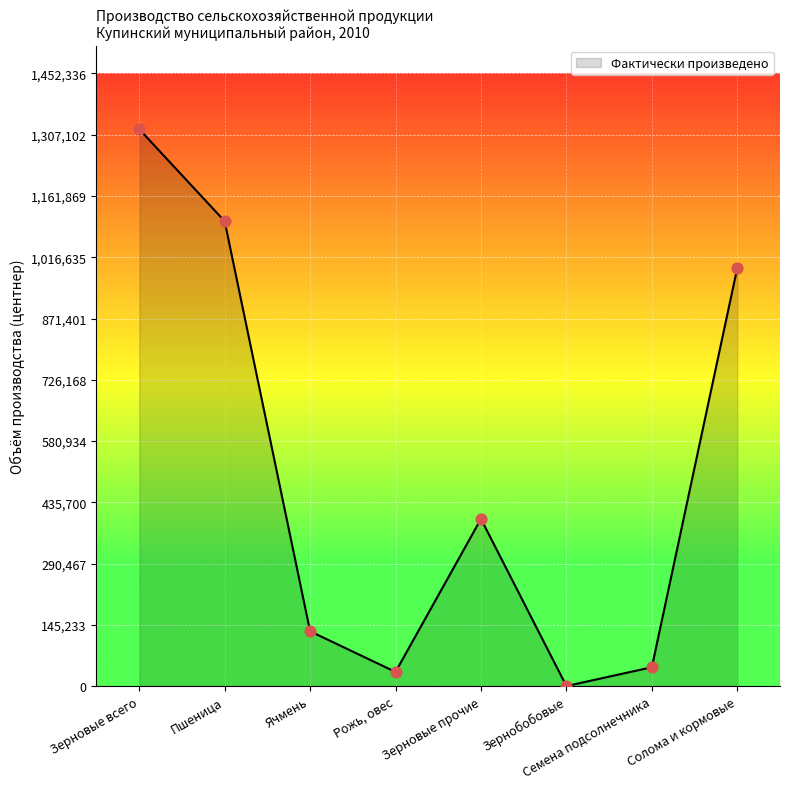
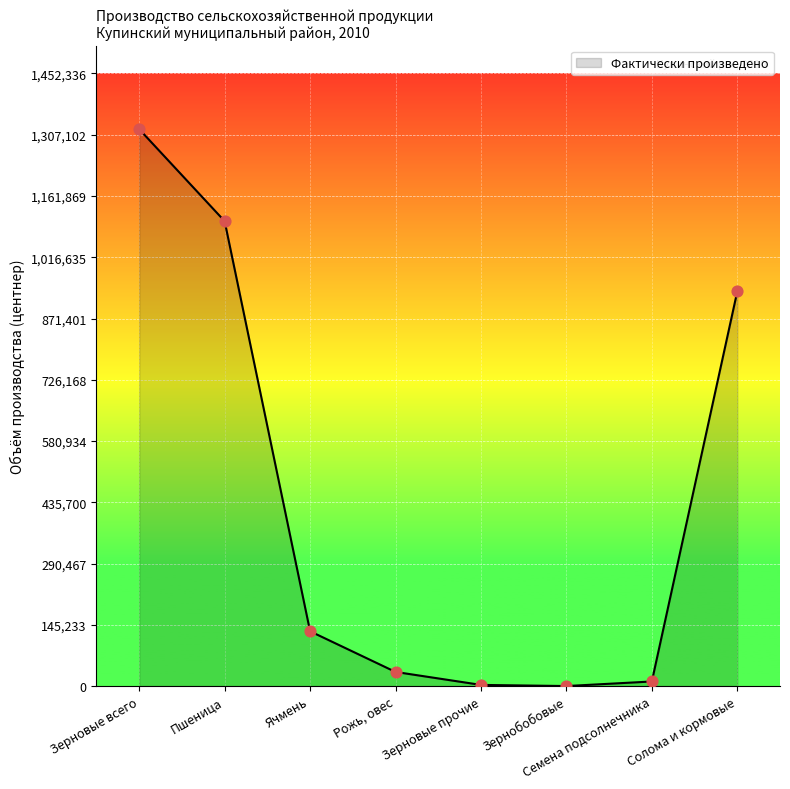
Зерновые прочие: 400,000 -> 0
Семена подсолнечника: 40,000 -> 10,000
Солома и кормовые: 990,000 -> 940,000
